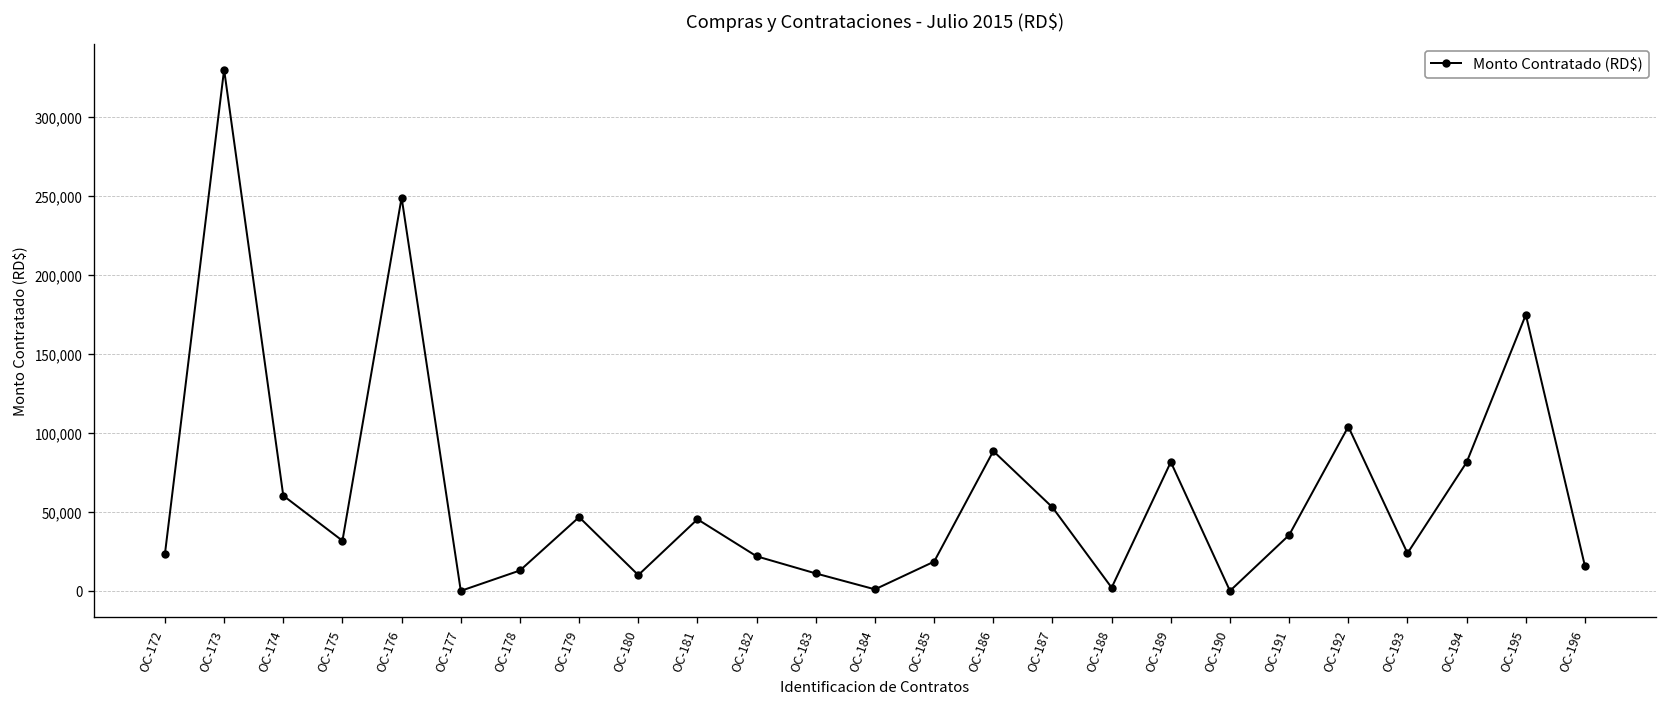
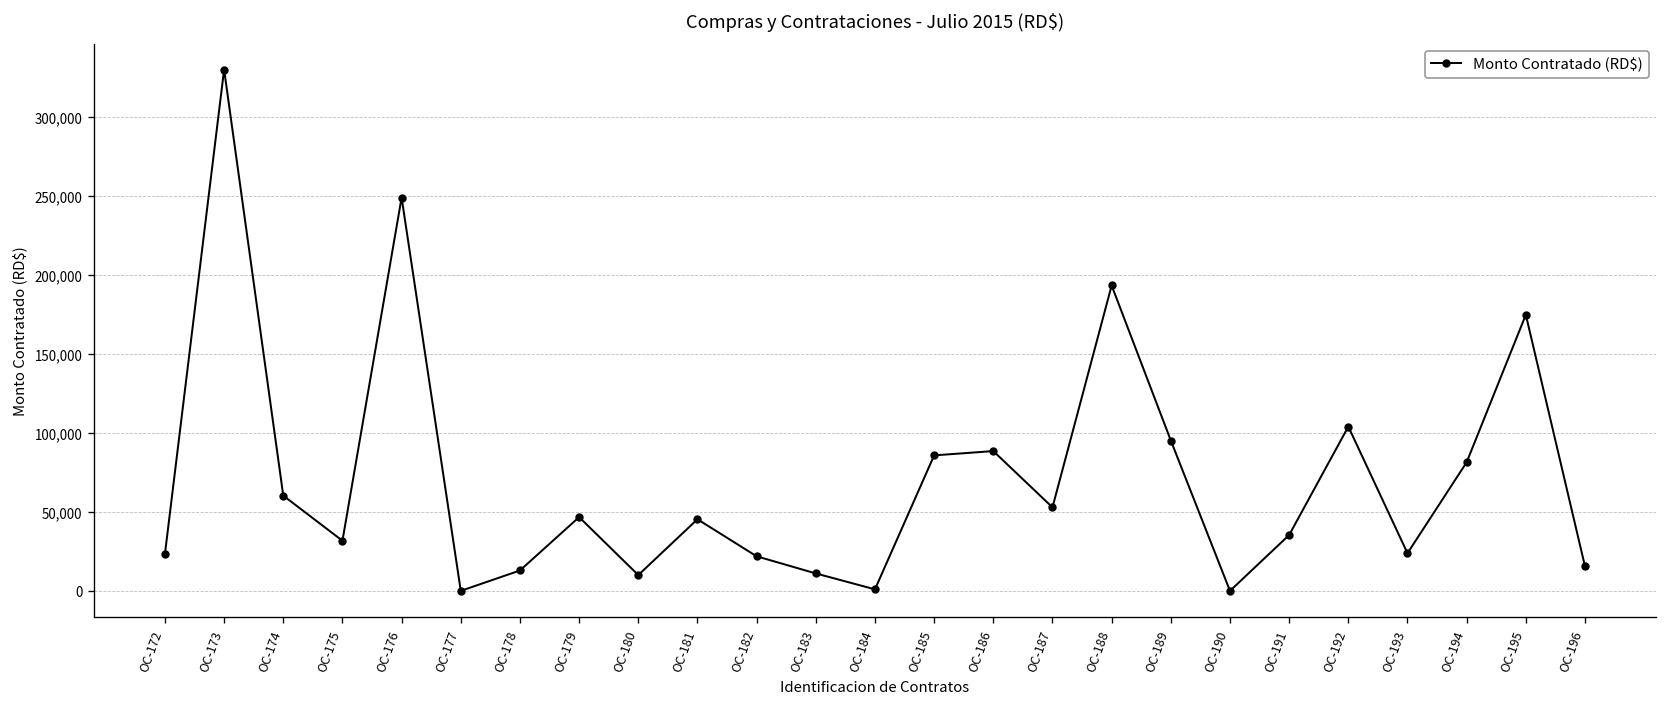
OC-185: 19,000 -> 86,000
OC-188: 2,000 -> 193,000
OC-189: 82,000 -> 95,000
